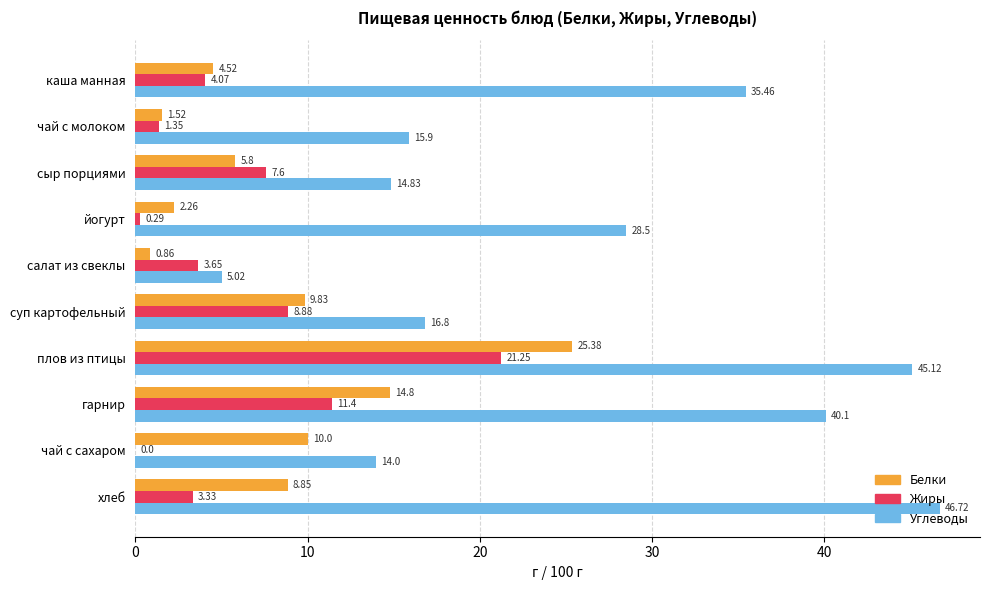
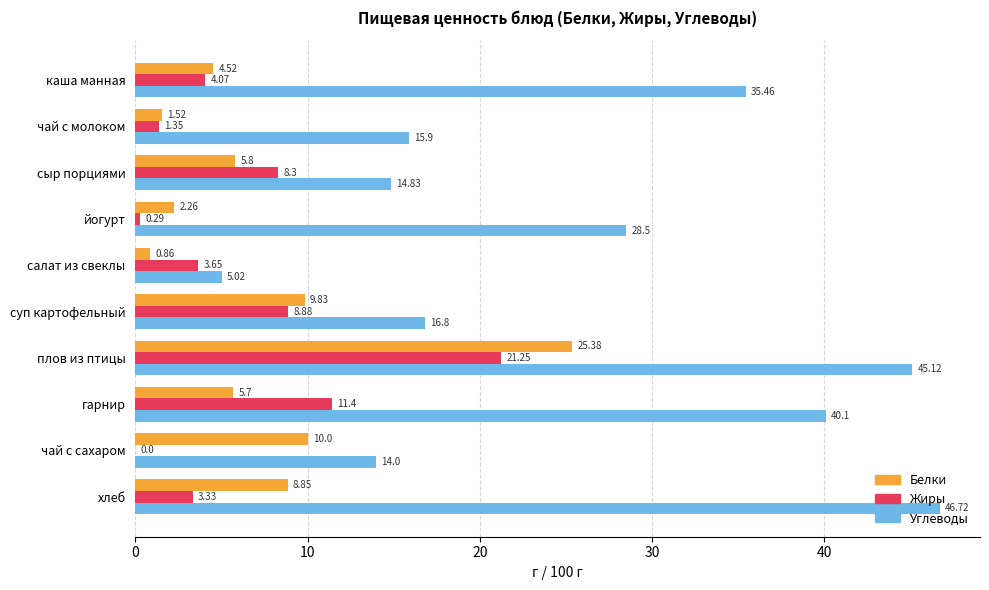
Жиры, сыр порциями: 7.6 -> 8.3
Белки, гарнир: 14.8 -> 5.7
